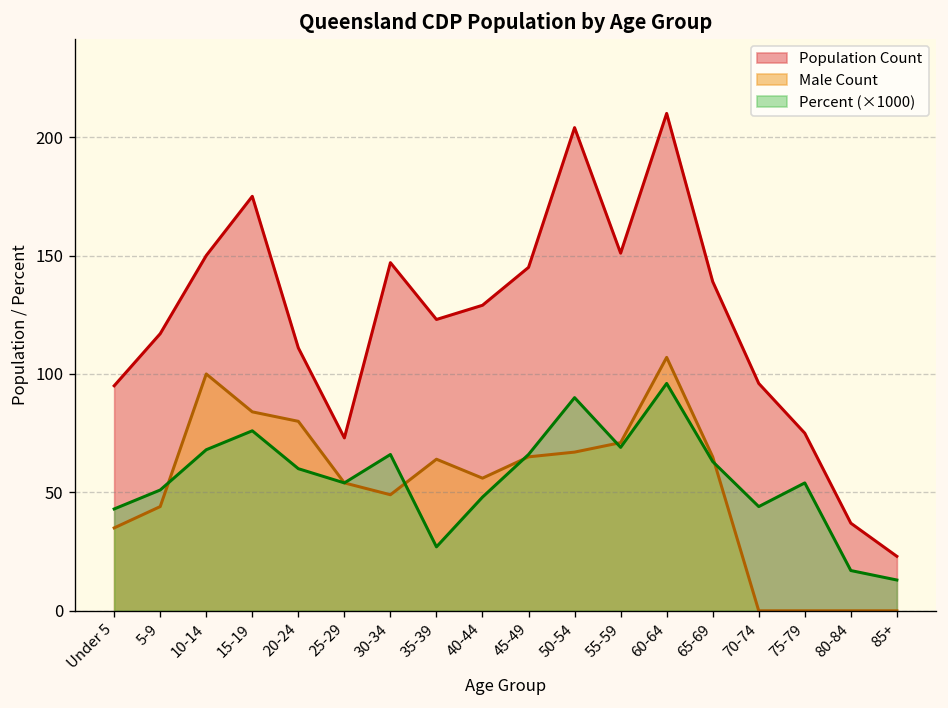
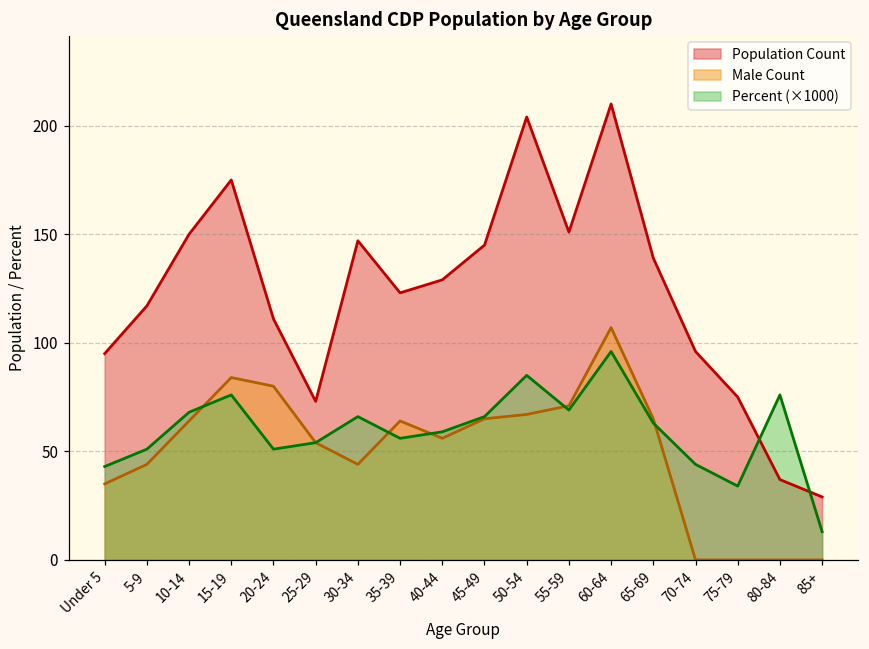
Male Count, 10-14: 100 -> 64
Percent (×1000), 20-24: 60 -> 51
Male Count, 30-34: 49 -> 44
Percent (×1000), 35-39: 27 -> 56
Percent (×1000), 40-44: 48 -> 59
Percent (×1000), 50-54: 90 -> 85
Percent (×1000), 75-79: 54 -> 34
Percent (×1000), 80-84: 17 -> 76
Population Count, 85+: 23 -> 29
